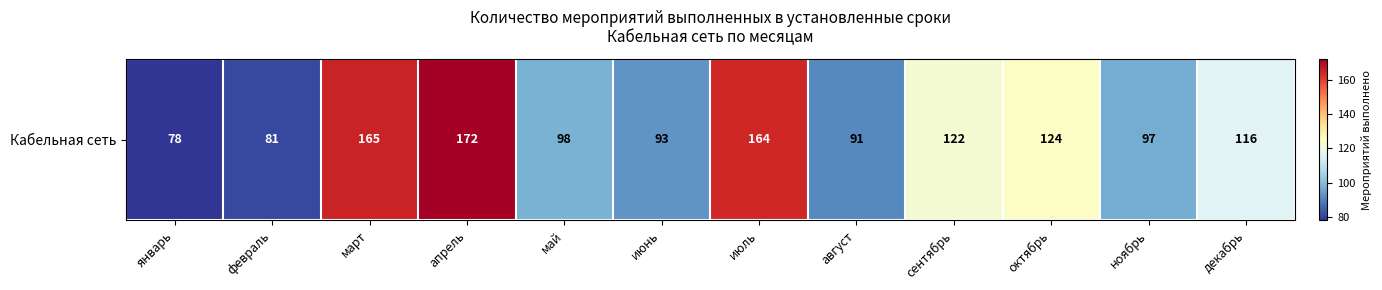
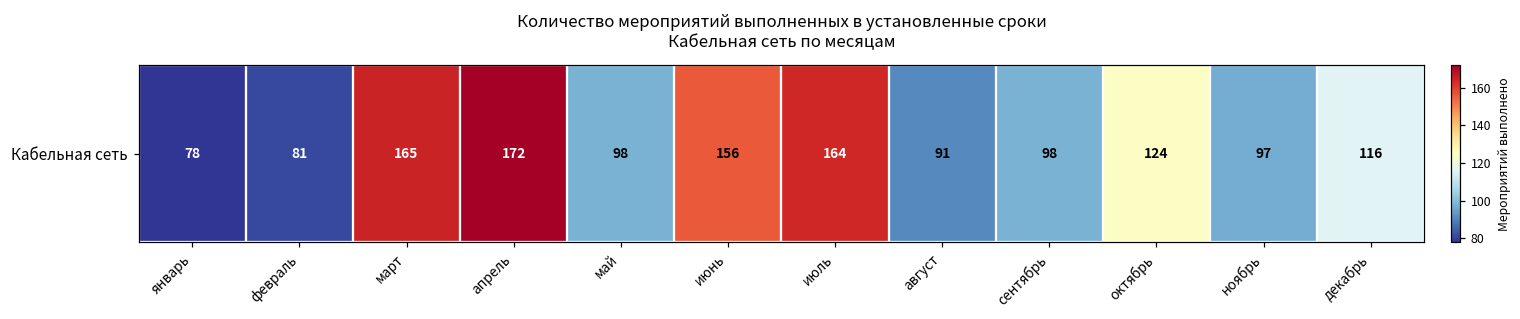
Кабельная сеть, июнь: 93 -> 156
Кабельная сеть, сентябрь: 122 -> 98
